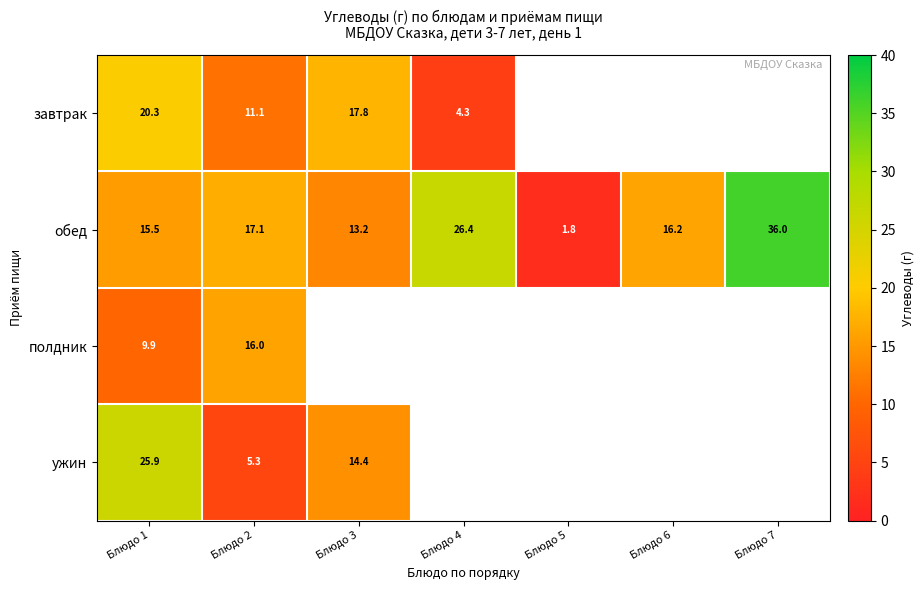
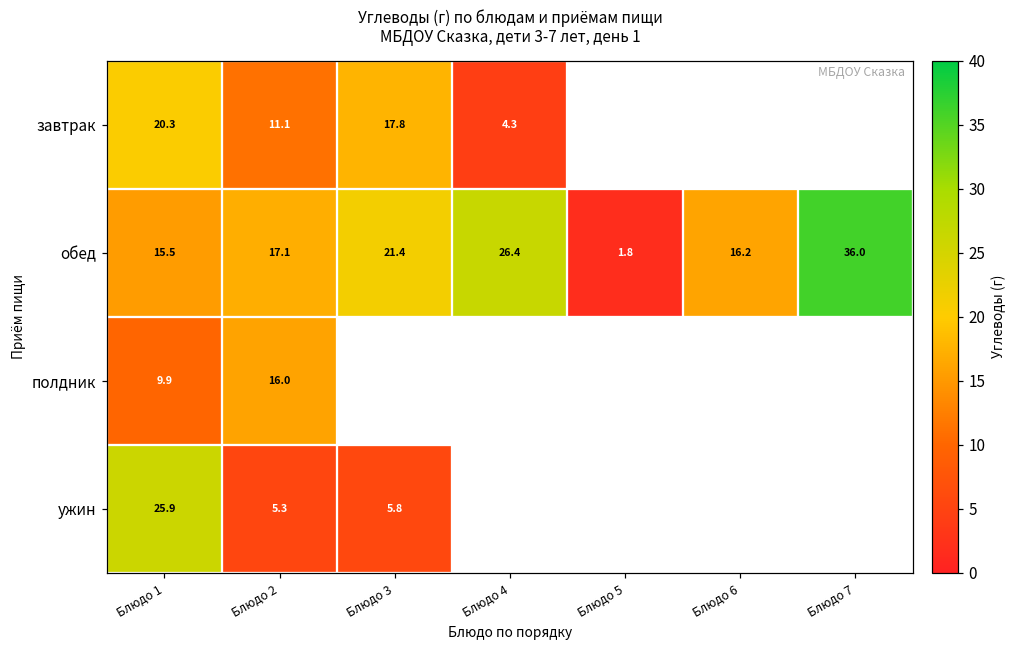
обед, Блюдо 3: 13.2 -> 21.4
ужин, Блюдо 3: 14.4 -> 5.8
